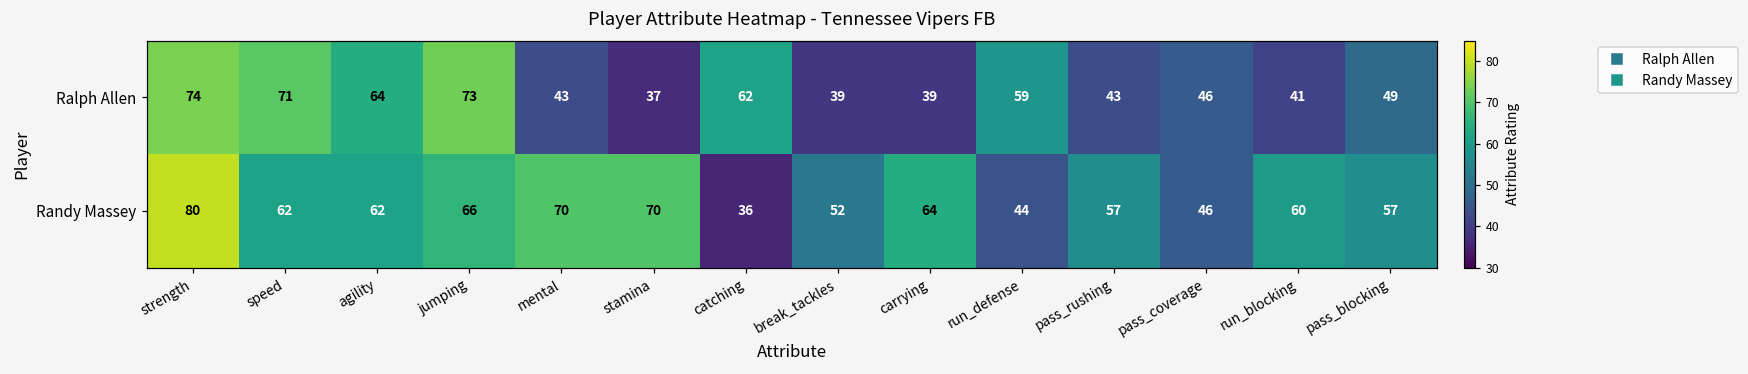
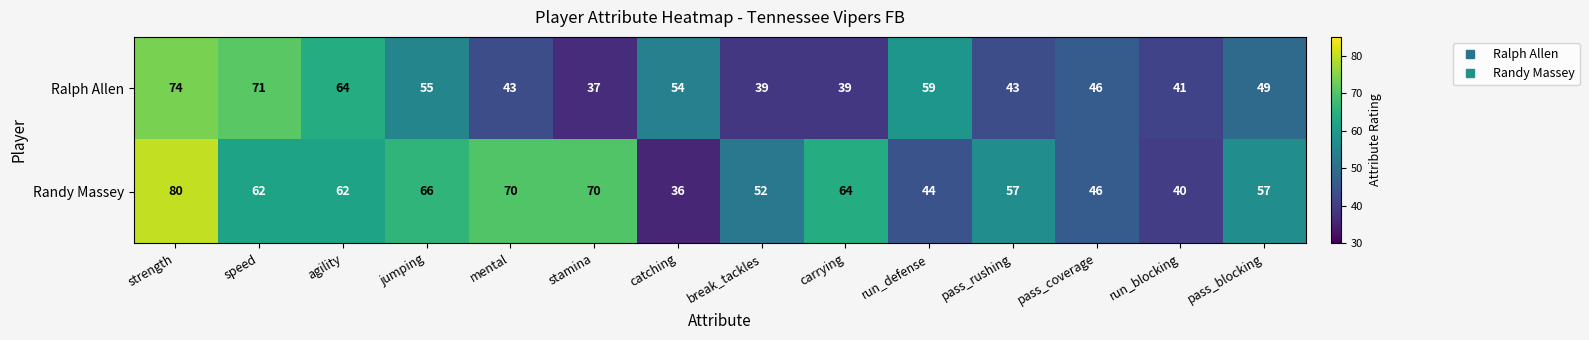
Ralph Allen, jumping: 73 -> 55
Ralph Allen, catching: 62 -> 54
Randy Massey, run_blocking: 60 -> 40
